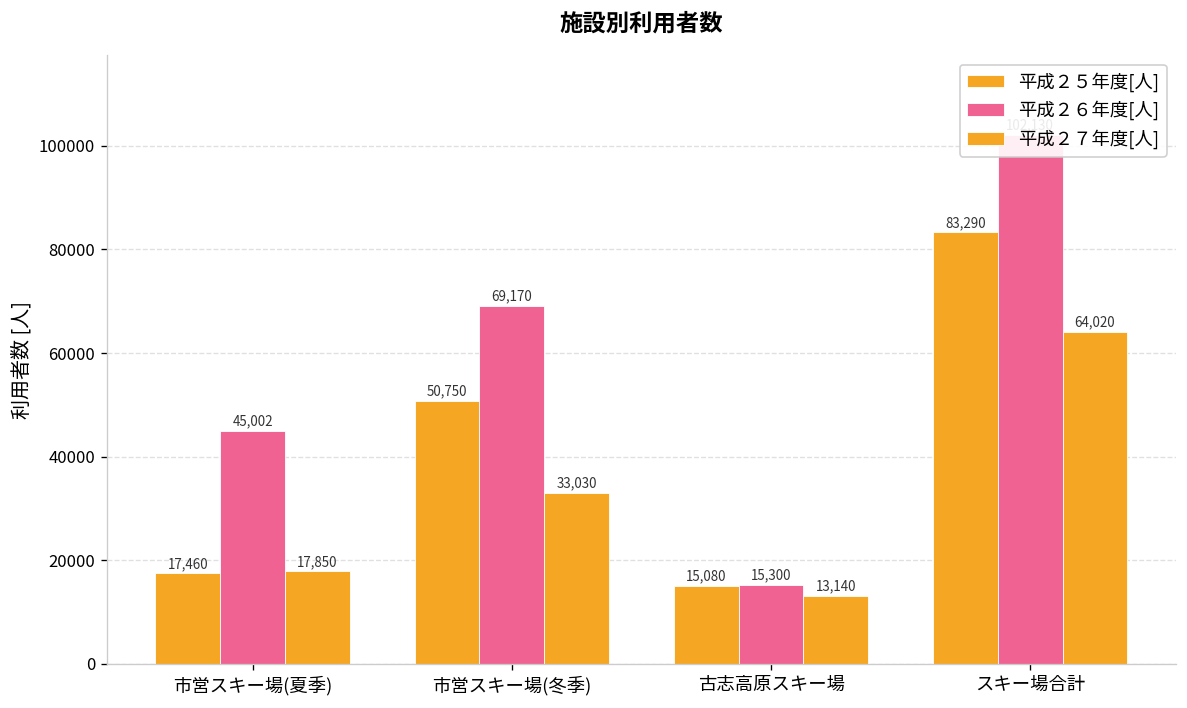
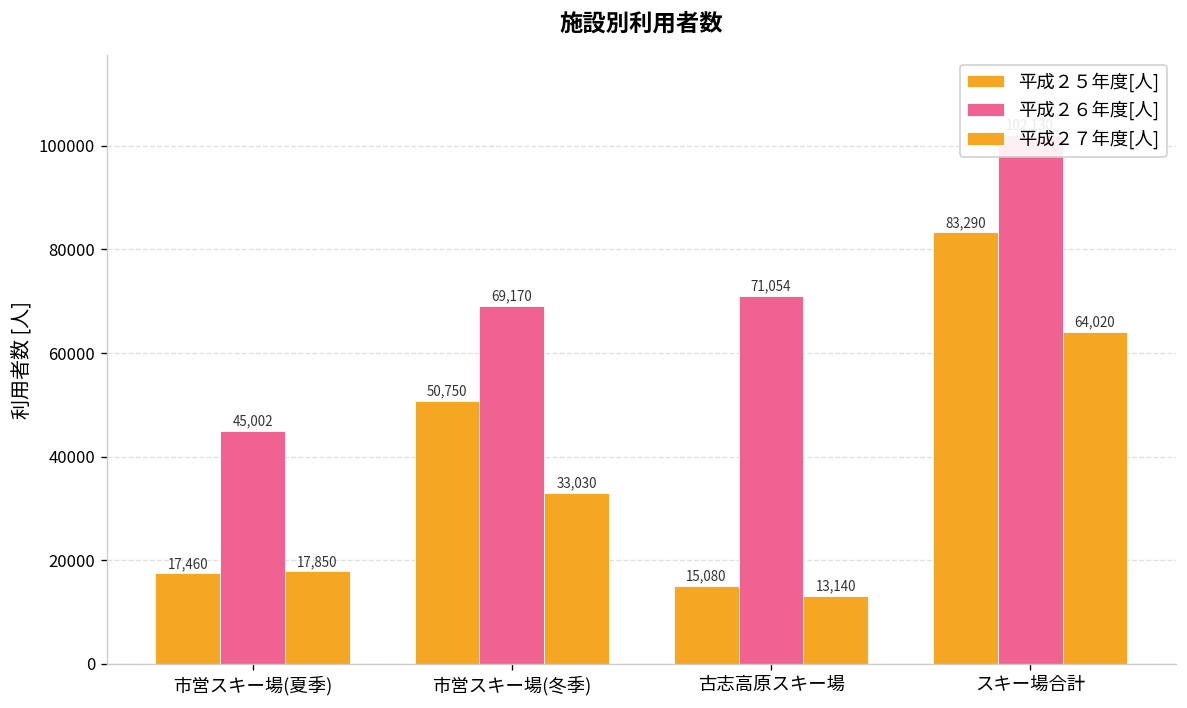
平成２６年度[人], 古志高原スキー場: 15,300 -> 71,054
